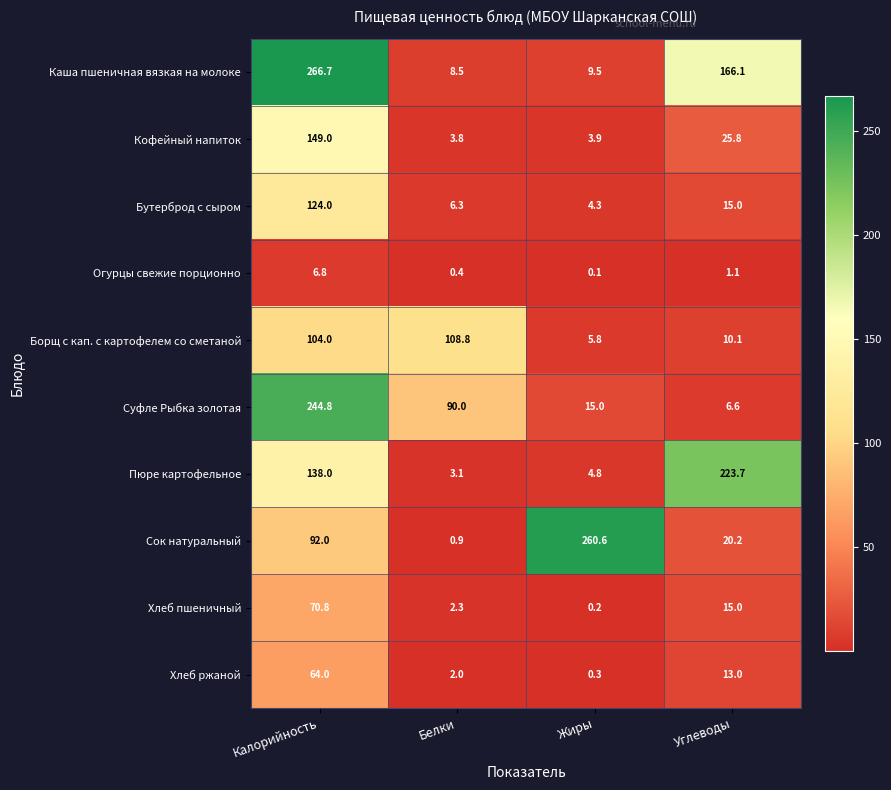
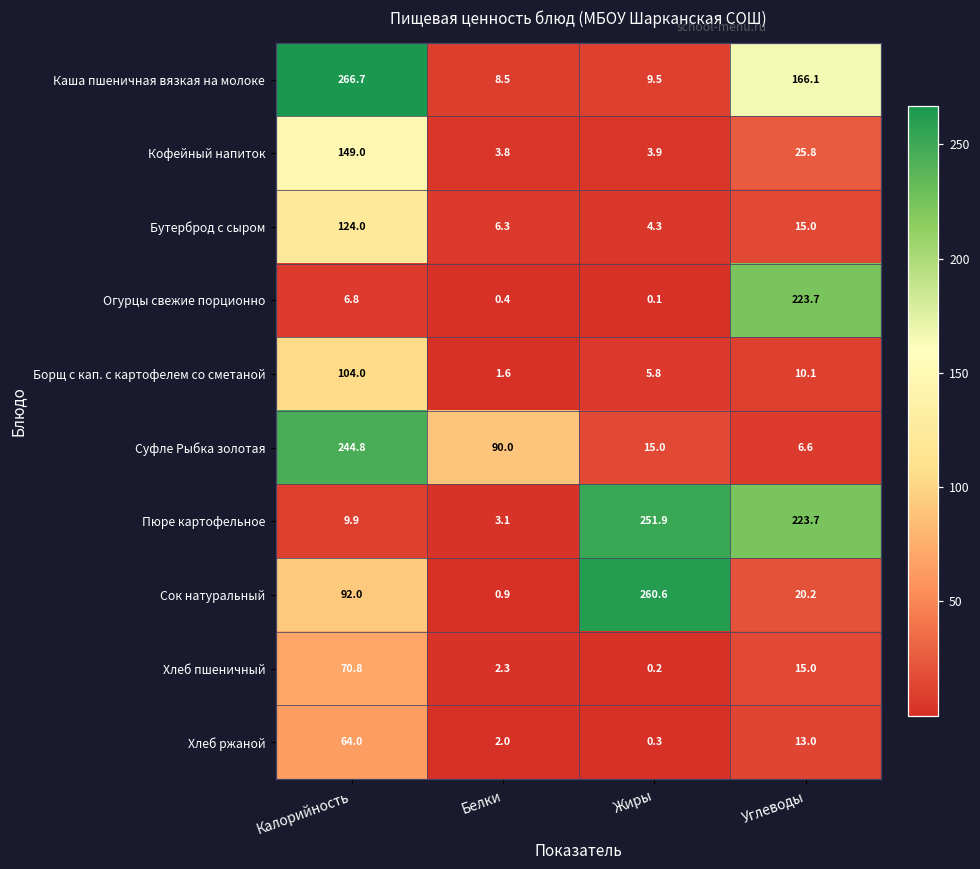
Огурцы свежие порционно, Углеводы: 1.1 -> 223.7
Борщ с кап. с картофелем со сметаной, Белки: 108.8 -> 1.6
Пюре картофельное, Калорийность: 138.0 -> 9.9
Пюре картофельное, Жиры: 4.8 -> 251.9
